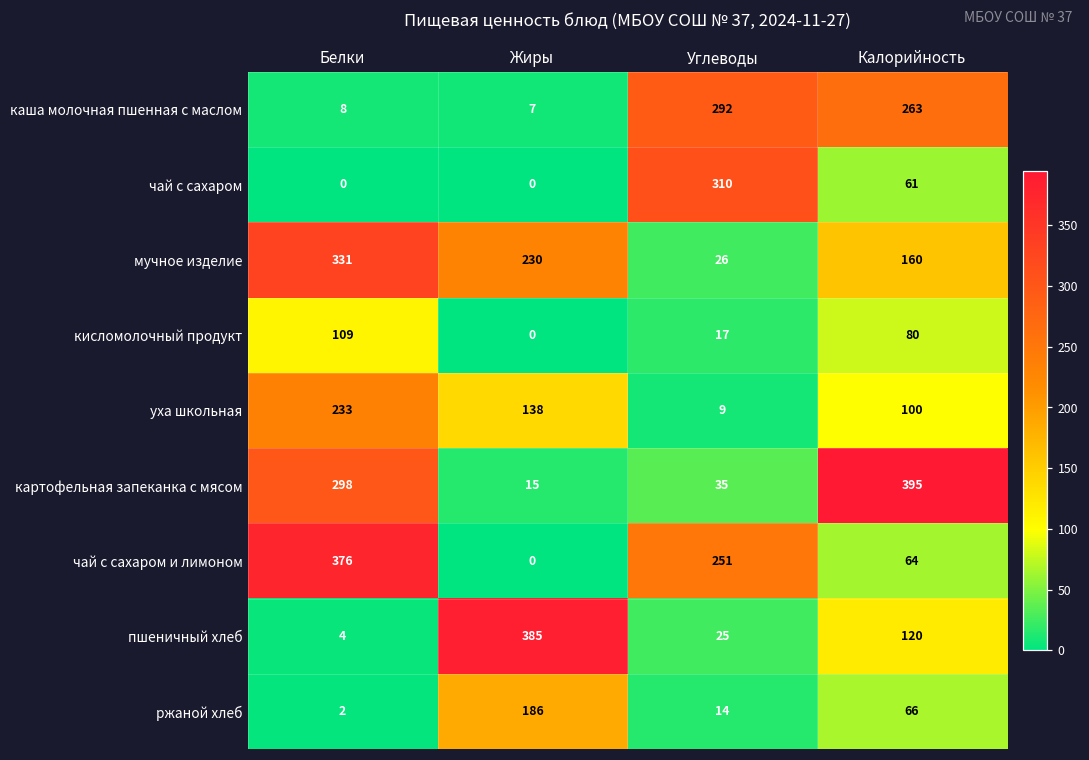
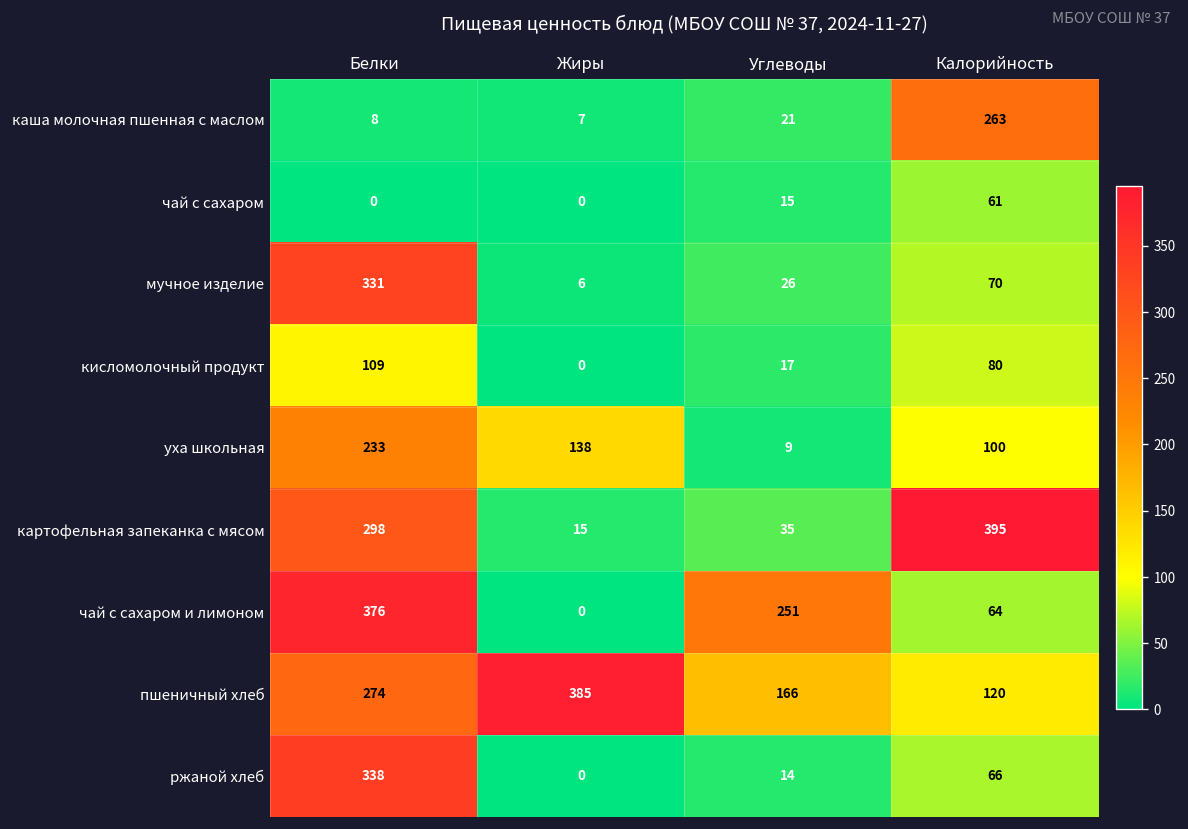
каша молочная пшенная с маслом, Углеводы: 292 -> 21
чай с сахаром, Углеводы: 310 -> 15
мучное изделие, Жиры: 230 -> 6
мучное изделие, Калорийность: 160 -> 70
пшеничный хлеб, Белки: 4 -> 274
пшеничный хлеб, Углеводы: 25 -> 166
ржаной хлеб, Белки: 2 -> 338
ржаной хлеб, Жиры: 186 -> 0
